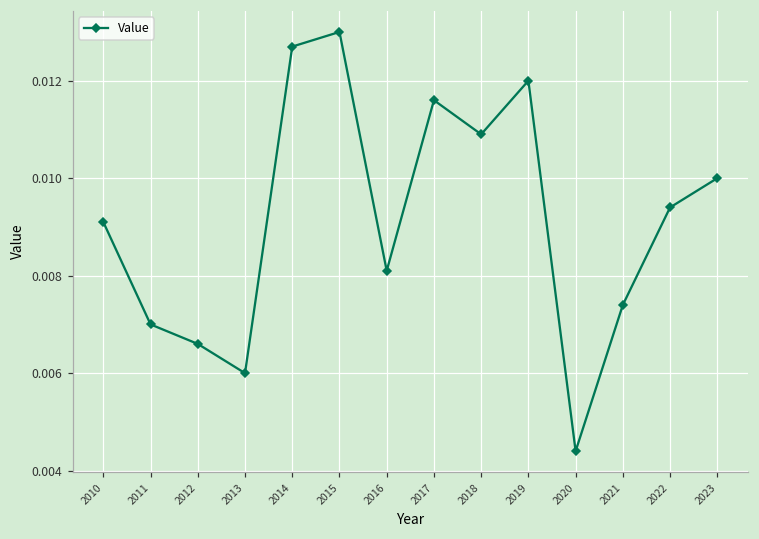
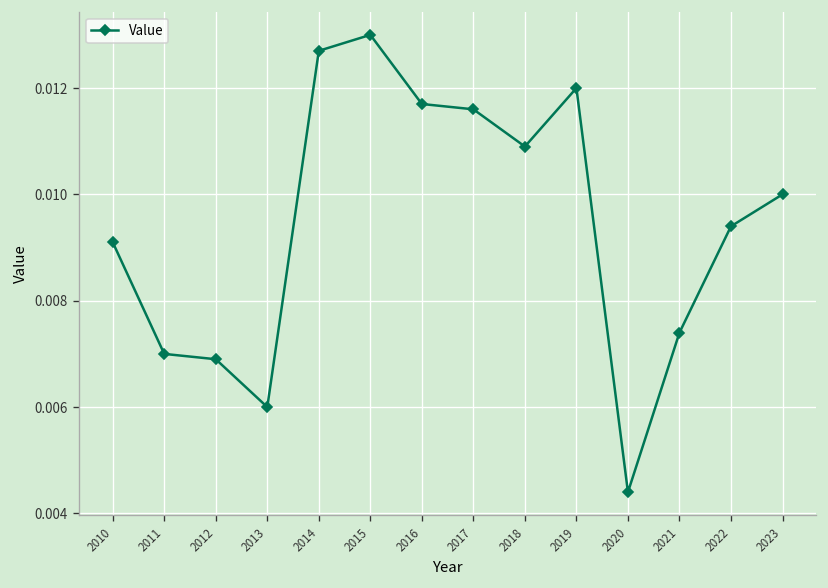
2012: 0.0066 -> 0.0069
2016: 0.0081 -> 0.0117
